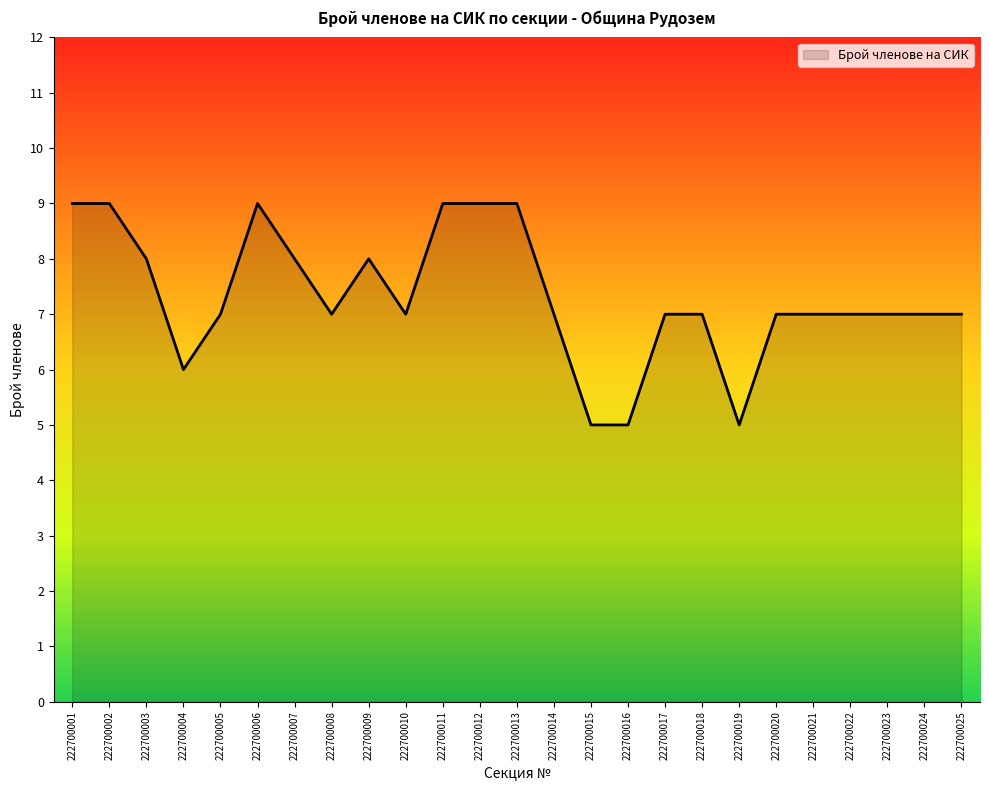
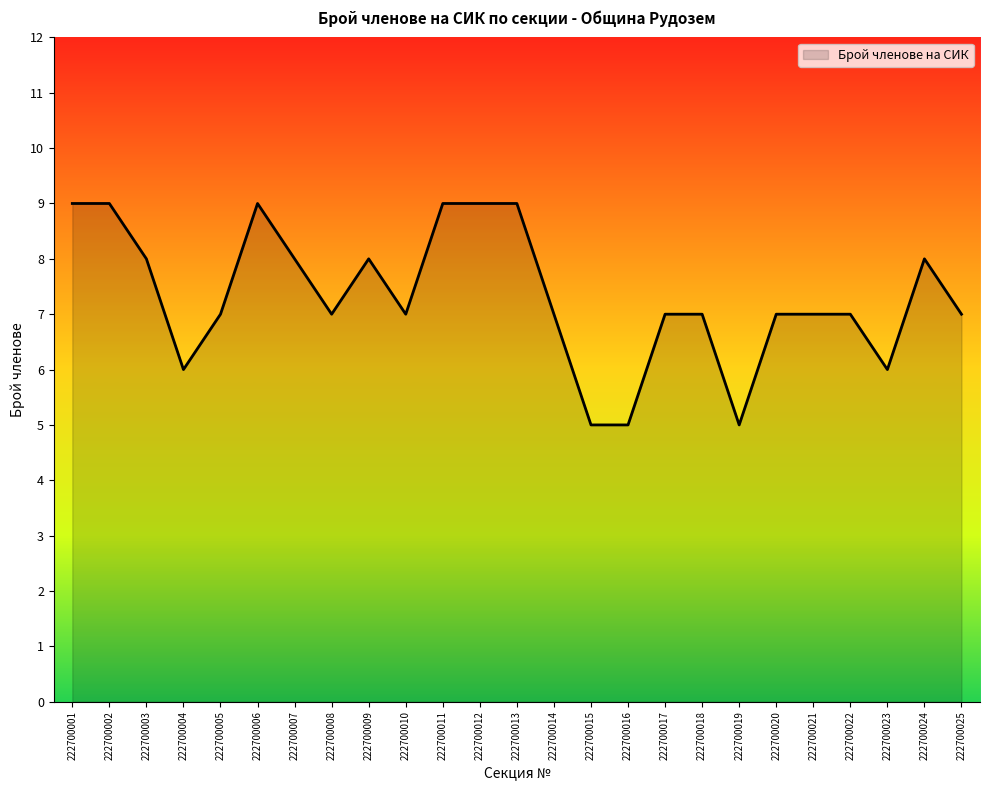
222700023: 7 -> 6
222700024: 7 -> 8
